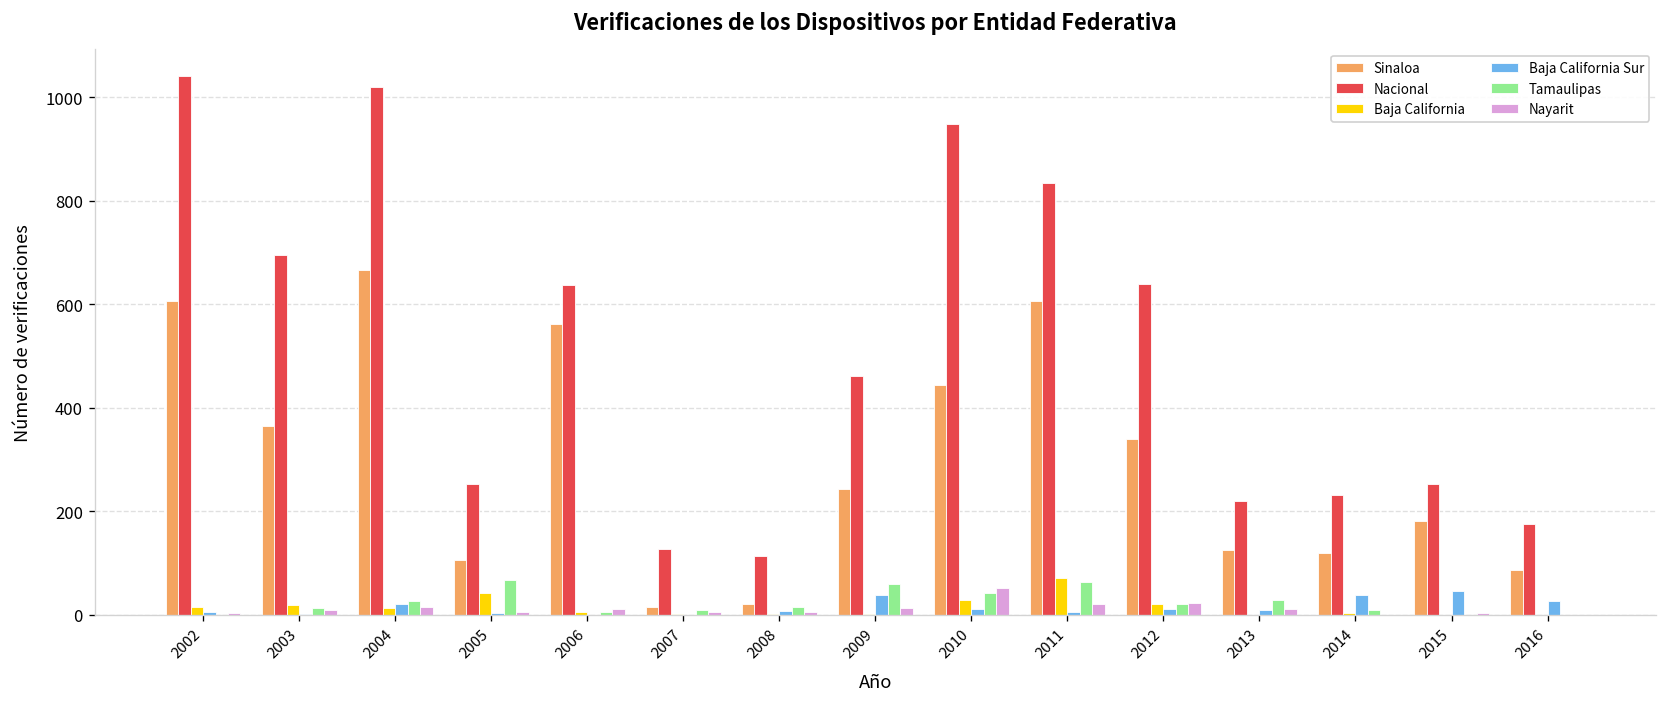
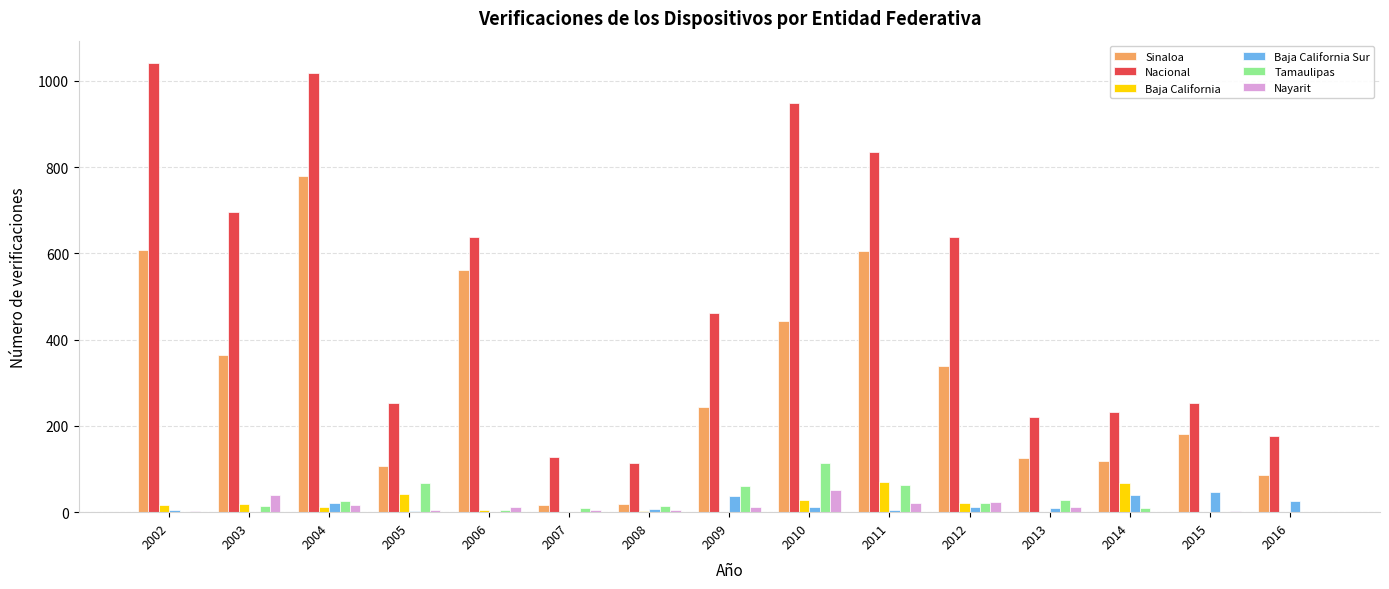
Nayarit, 2003: 10 -> 40
Sinaloa, 2004: 670 -> 780
Tamaulipas, 2010: 40 -> 110
Baja California, 2014: 0 -> 70
